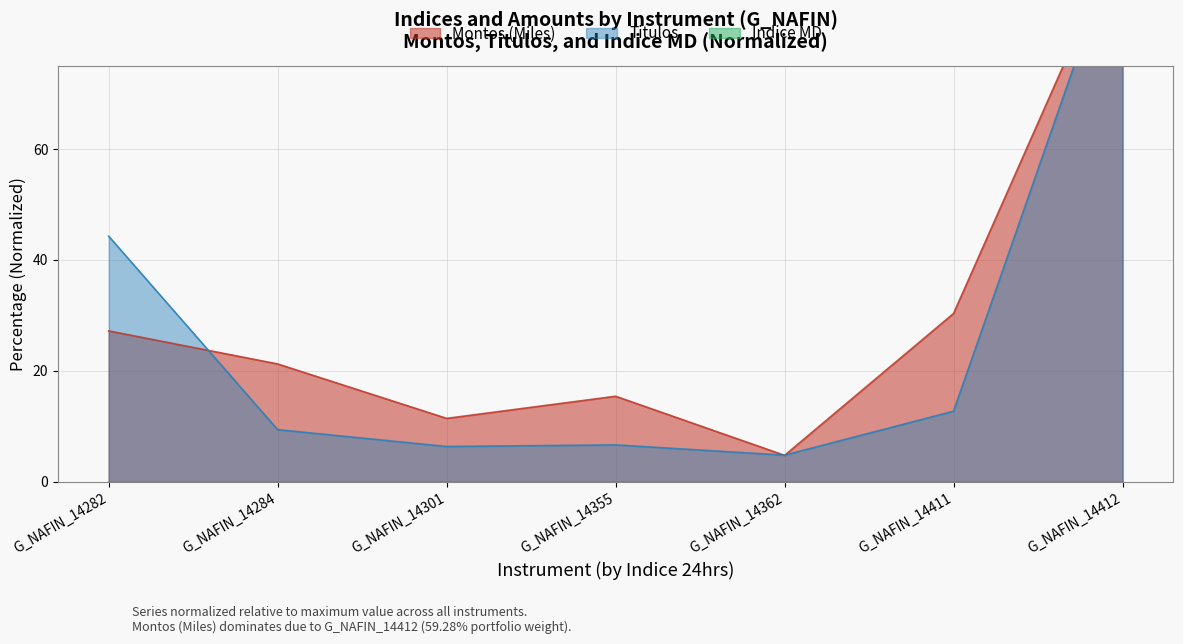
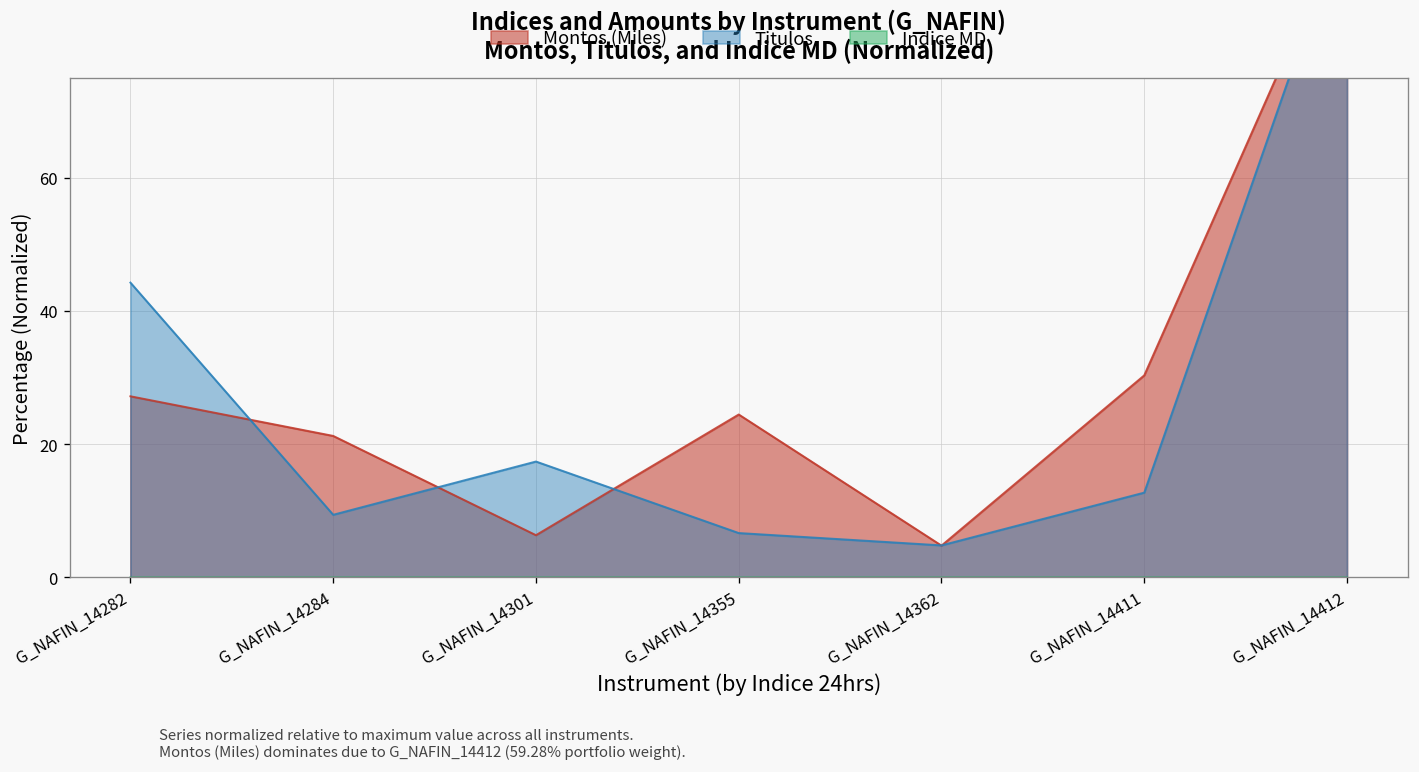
Montos (Miles), G_NAFIN_14301: 11 -> 6
Titulos, G_NAFIN_14301: 6 -> 17
Montos (Miles), G_NAFIN_14355: 15 -> 24
